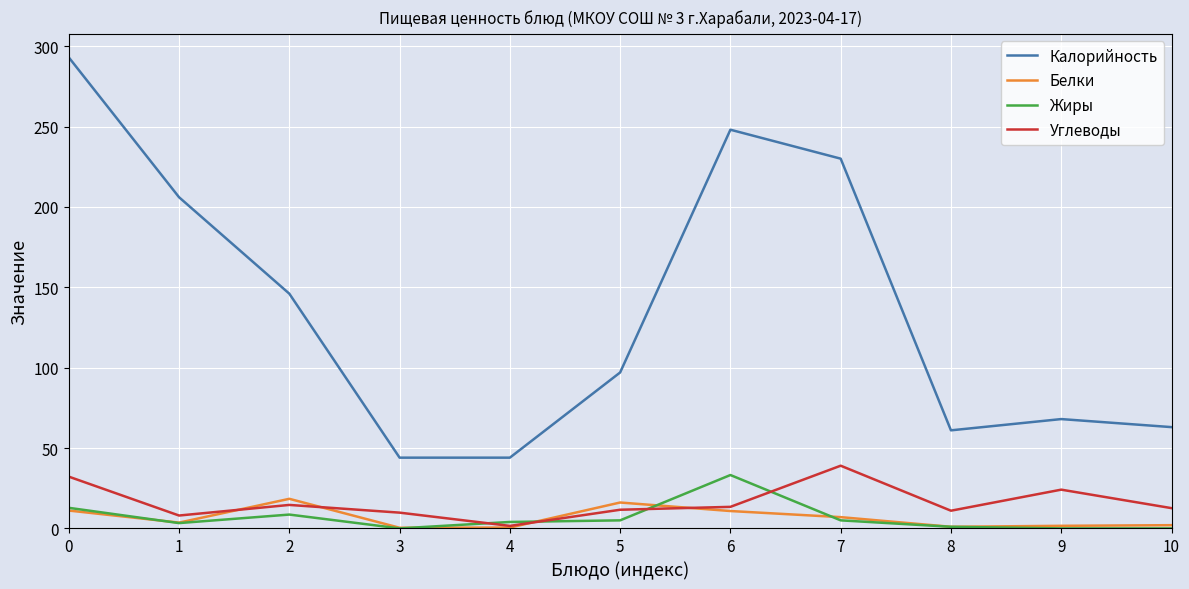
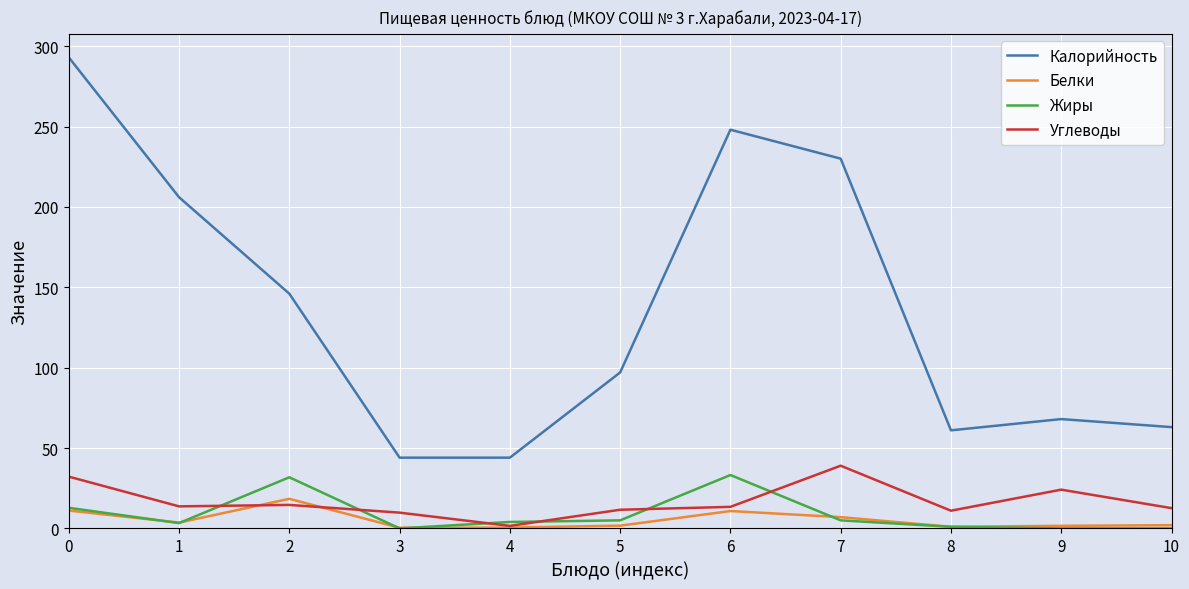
Углеводы, 1: 8 -> 14
Жиры, 2: 9 -> 32
Белки, 5: 16 -> 2
